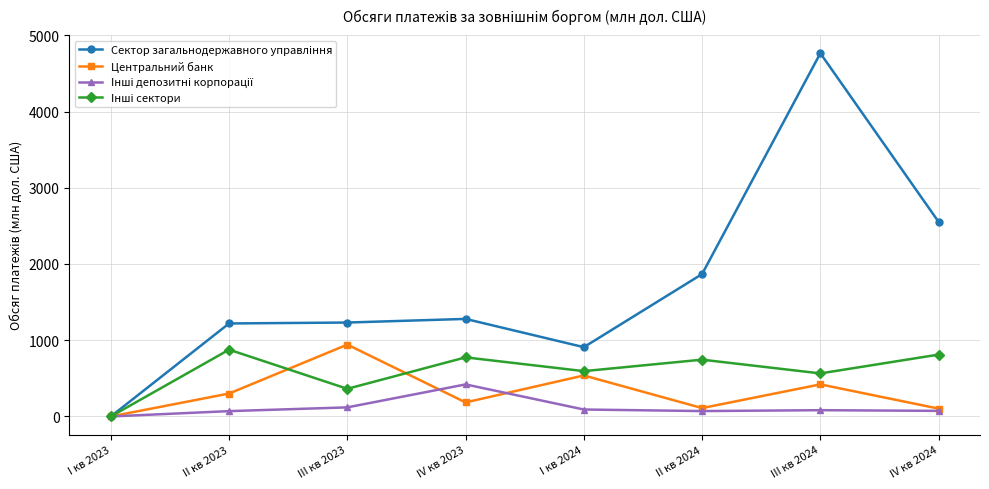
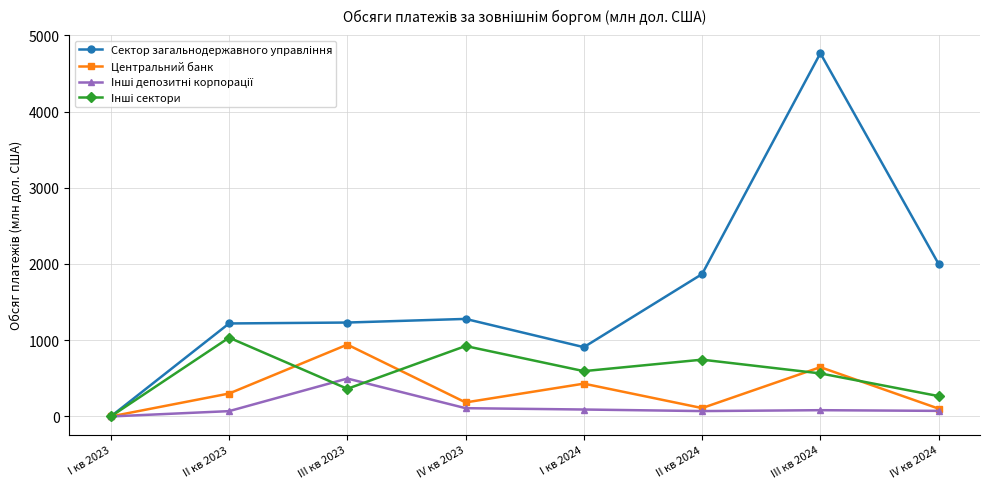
Інші сектори, II кв 2023: 900 -> 1000
Інші депозитні корпорації, III кв 2023: 100 -> 500
Інші депозитні корпорації, IV кв 2023: 400 -> 100
Інші сектори, IV кв 2023: 800 -> 900
Центральний банк, I кв 2024: 500 -> 400
Центральний банк, III кв 2024: 400 -> 600
Сектор загальнодержавного управління, IV кв 2024: 2600 -> 2000
Інші сектори, IV кв 2024: 800 -> 300
